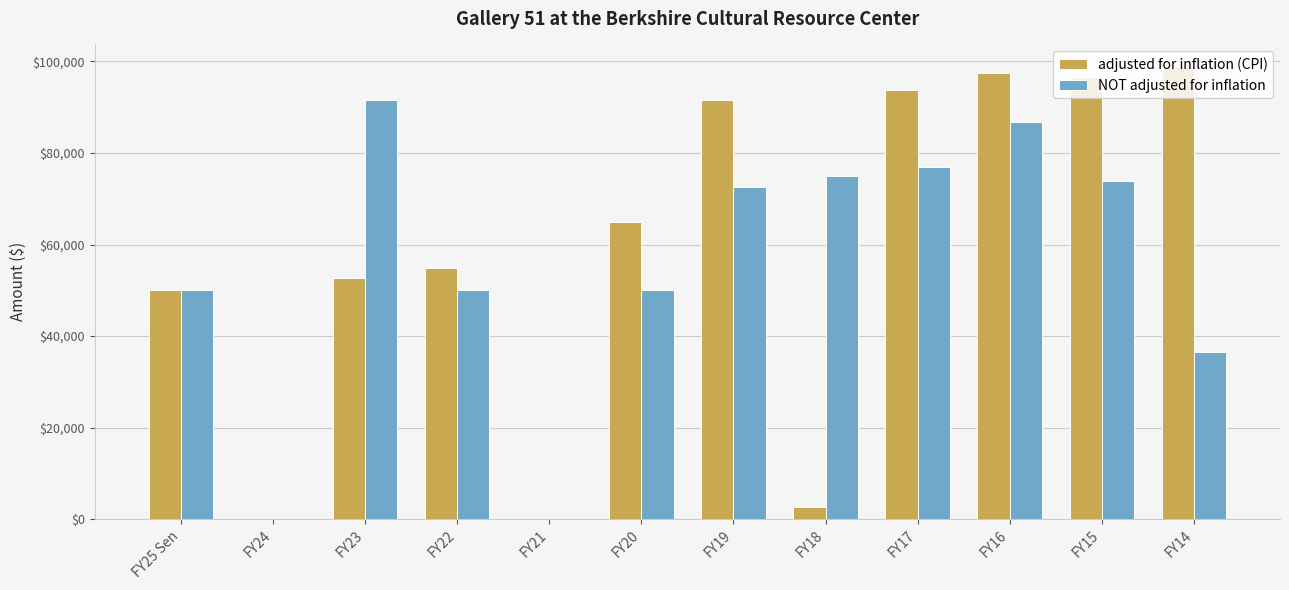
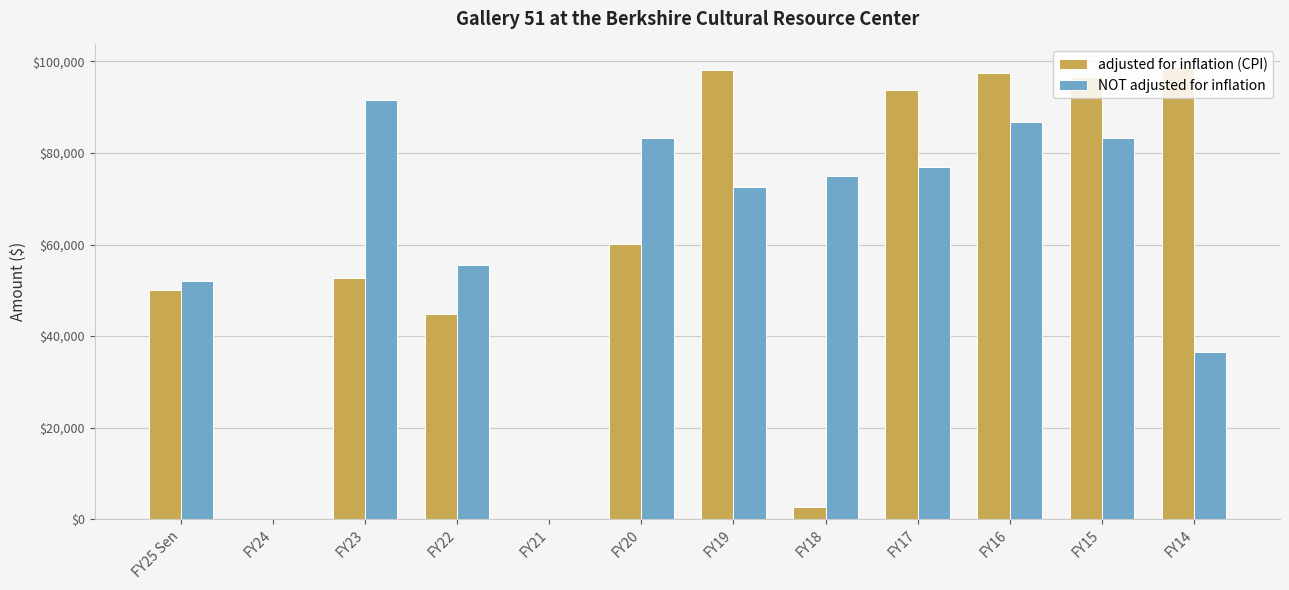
NOT adjusted for inflation, FY25 Sen: $50,000 -> $52,000
adjusted for inflation (CPI), FY22: $55,000 -> $45,000
NOT adjusted for inflation, FY22: $50,000 -> $55,000
adjusted for inflation (CPI), FY20: $65,000 -> $60,000
NOT adjusted for inflation, FY20: $50,000 -> $83,000
adjusted for inflation (CPI), FY19: $92,000 -> $98,000
NOT adjusted for inflation, FY15: $74,000 -> $83,000
